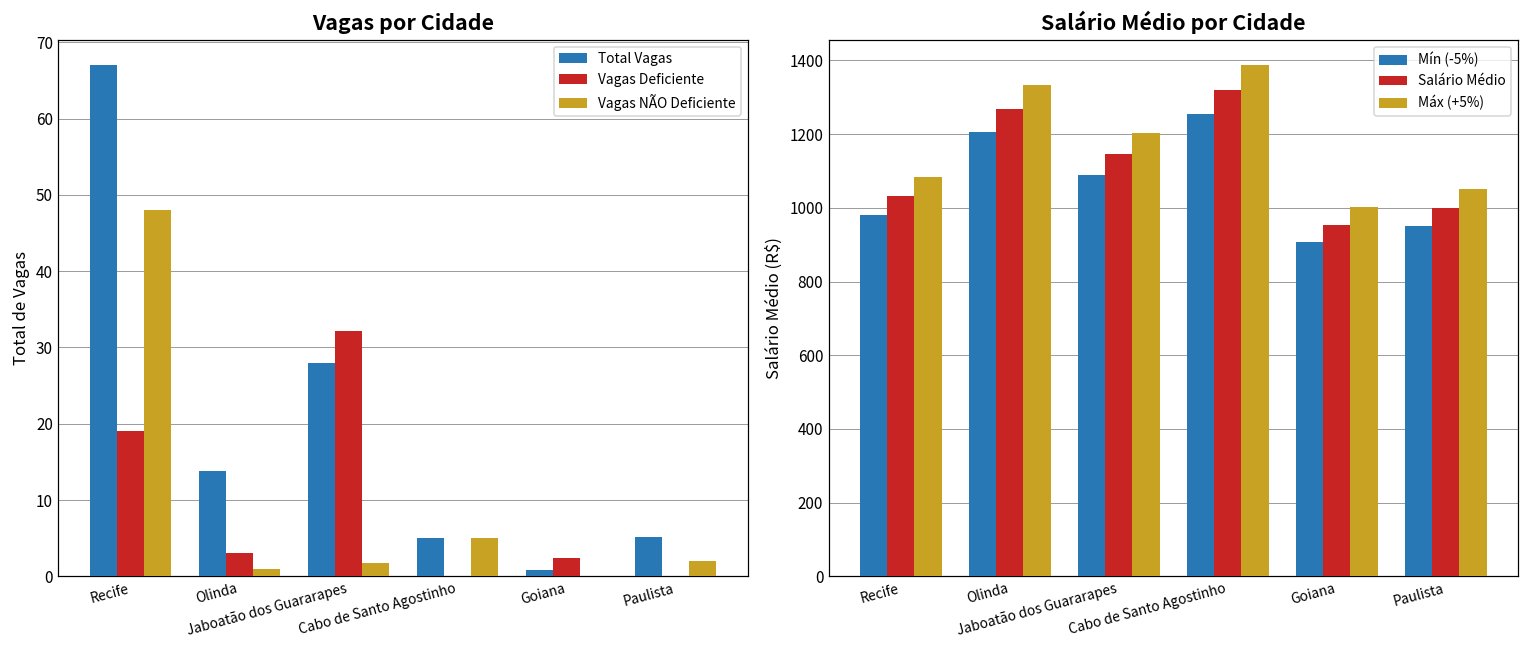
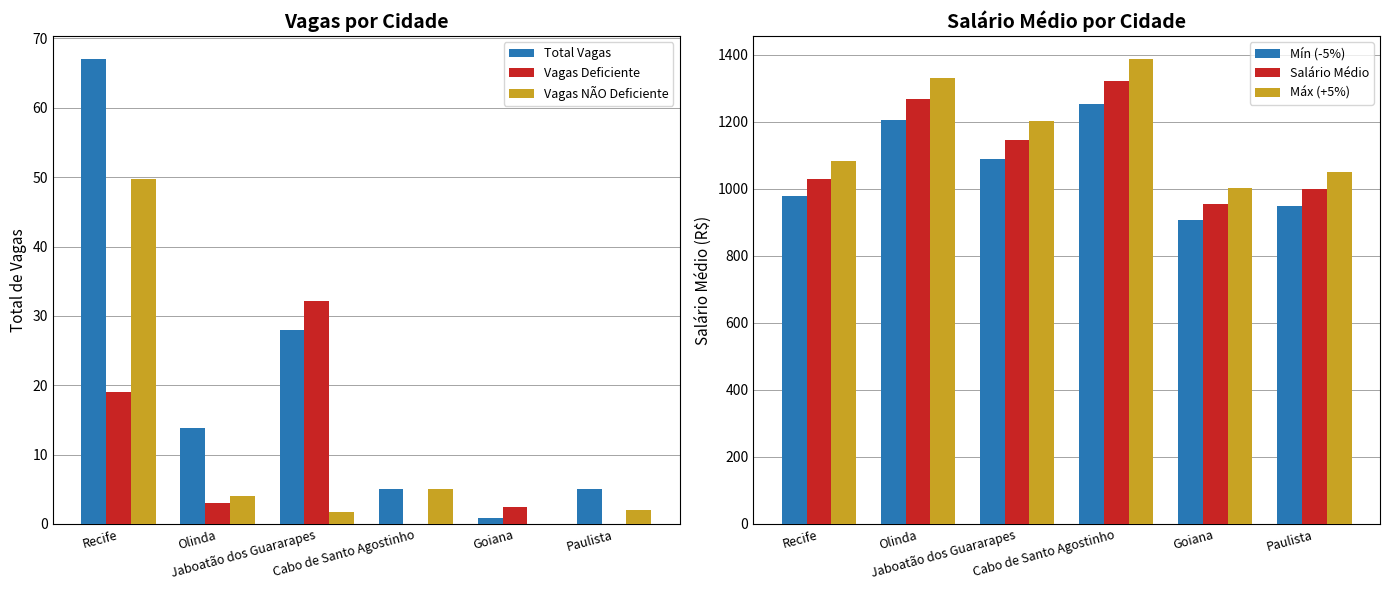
Vagas por Cidade, Vagas NÃO Deficiente, Recife: 48 -> 50
Vagas por Cidade, Vagas NÃO Deficiente, Olinda: 1 -> 4
